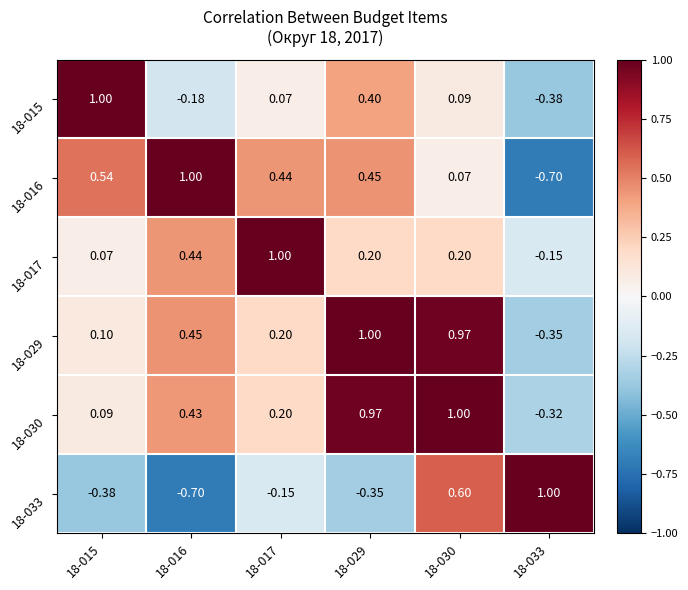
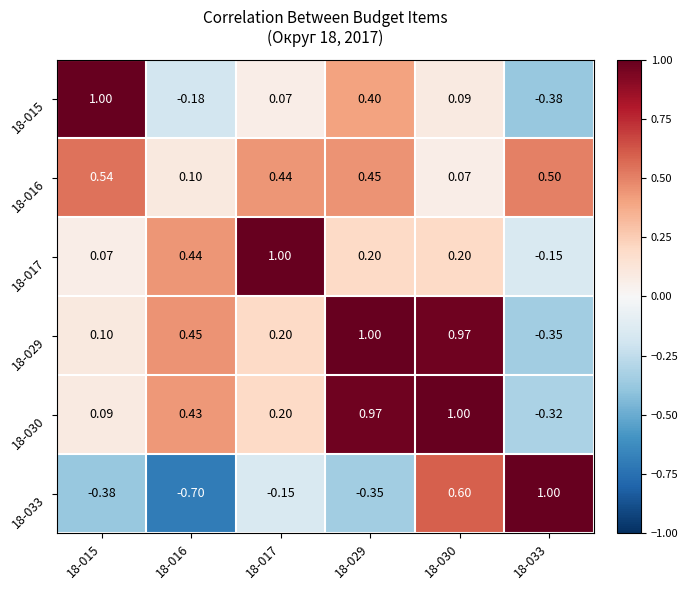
18-016, 18-016: 1.00 -> 0.10
18-016, 18-033: -0.70 -> 0.50
